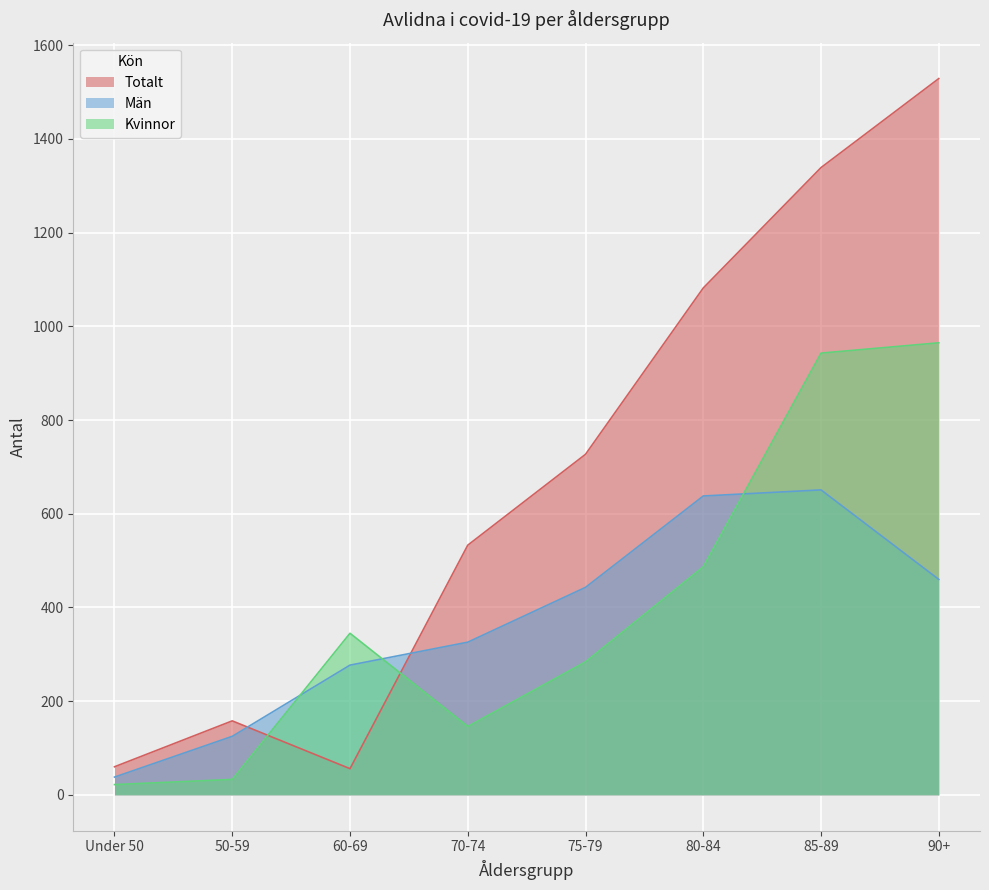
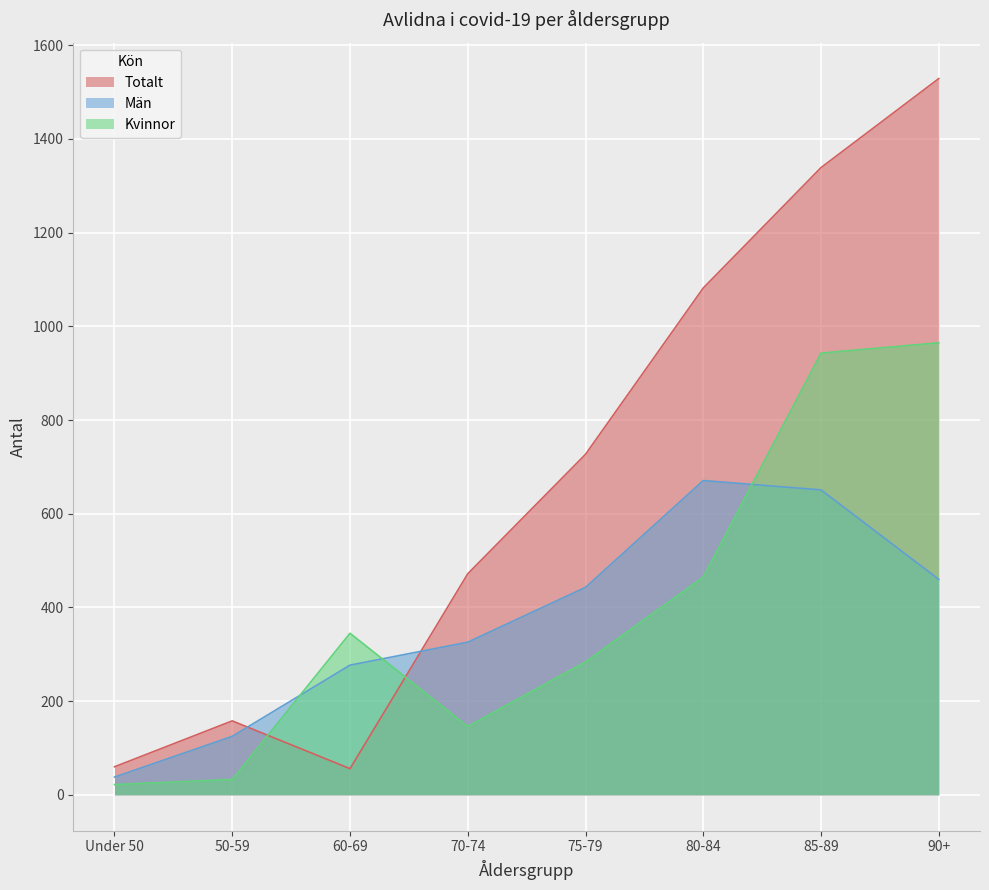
Totalt, 70-74: 530 -> 470
Män, 80-84: 640 -> 670
Kvinnor, 80-84: 490 -> 470
